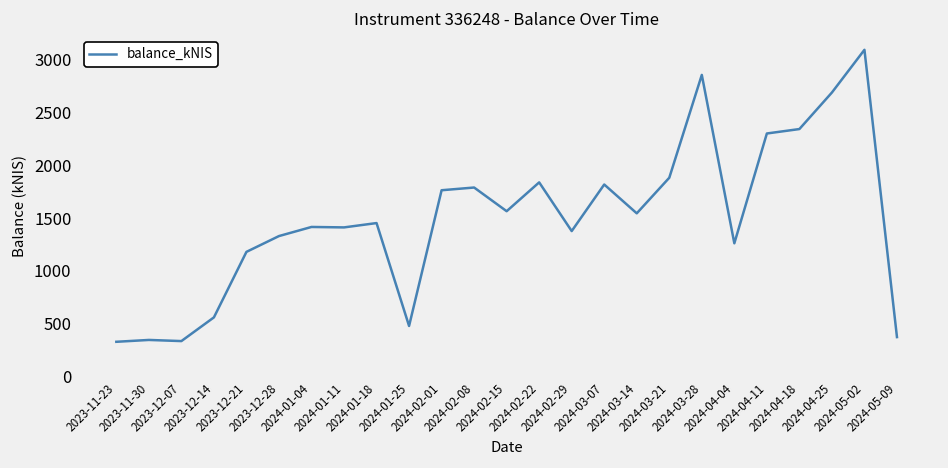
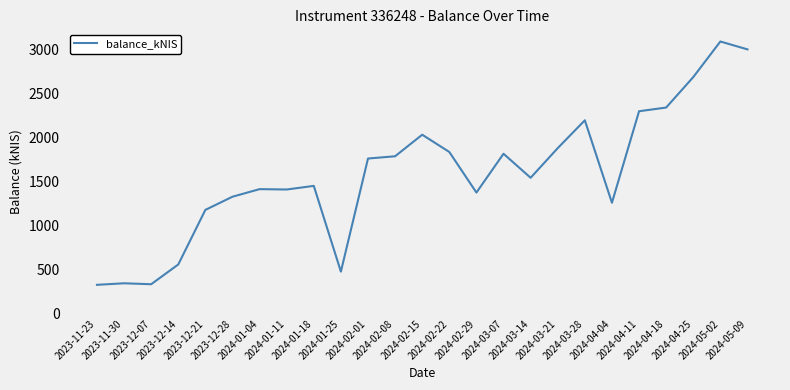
2024-02-15: 1600 -> 2000
2024-03-28: 2900 -> 2200
2024-05-09: 400 -> 3000
